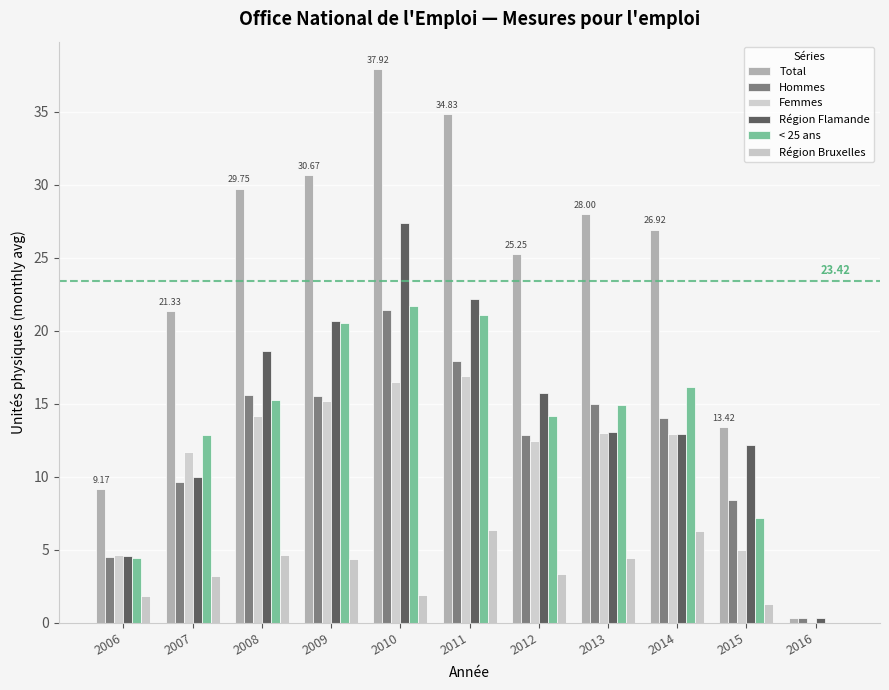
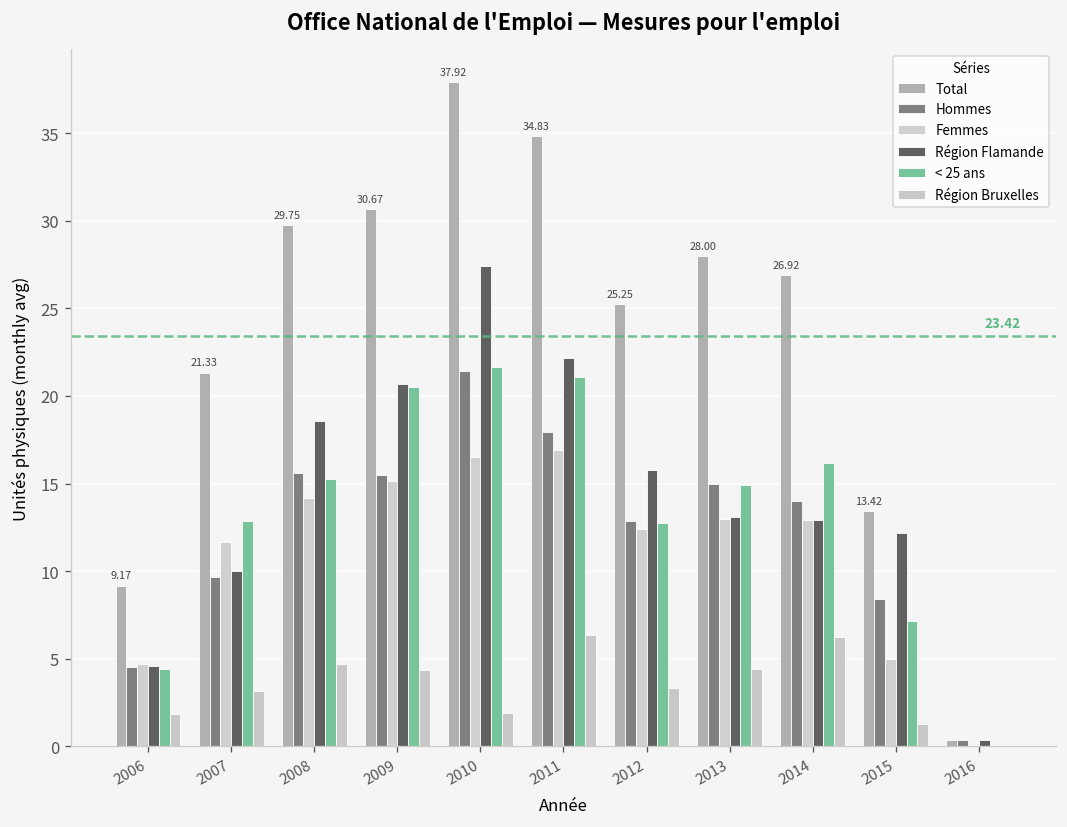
< 25 ans, 2012: 14.2 -> 12.7
